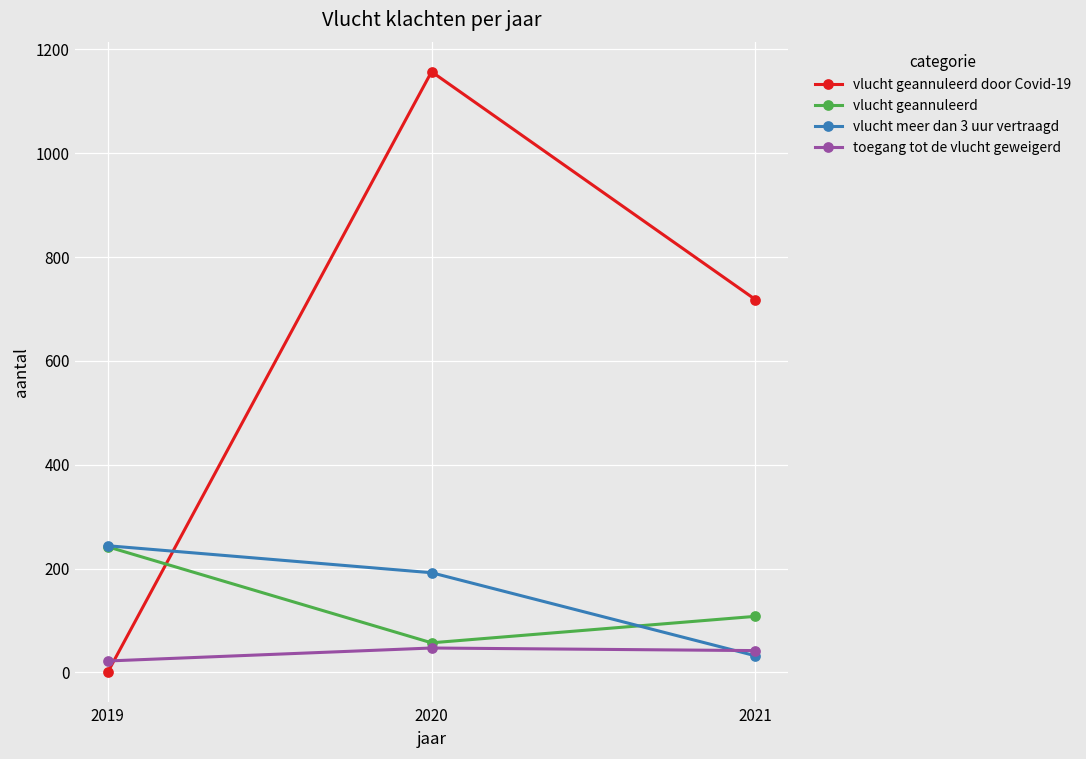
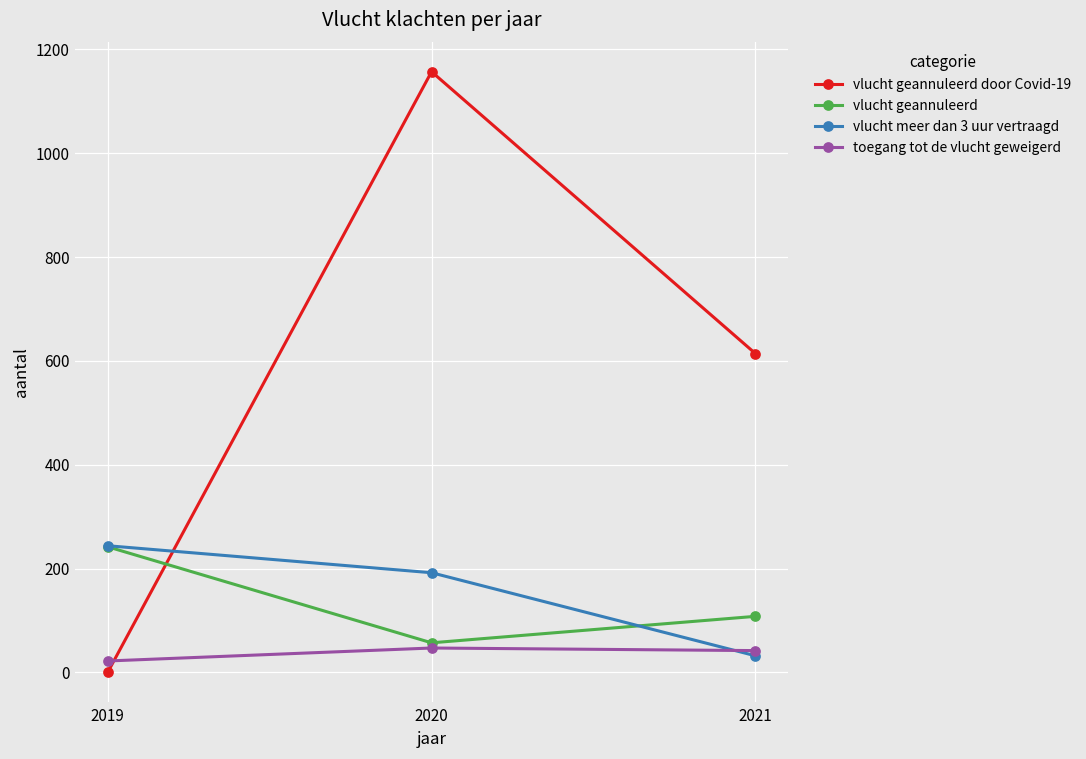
vlucht geannuleerd door Covid-19, 2021: 720 -> 610
